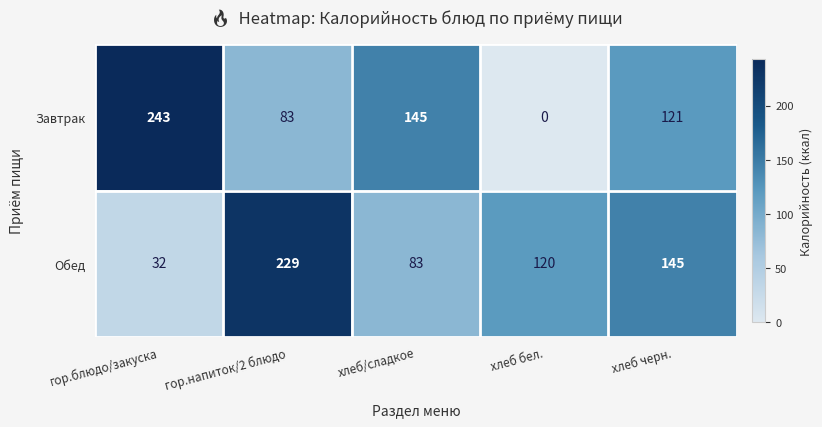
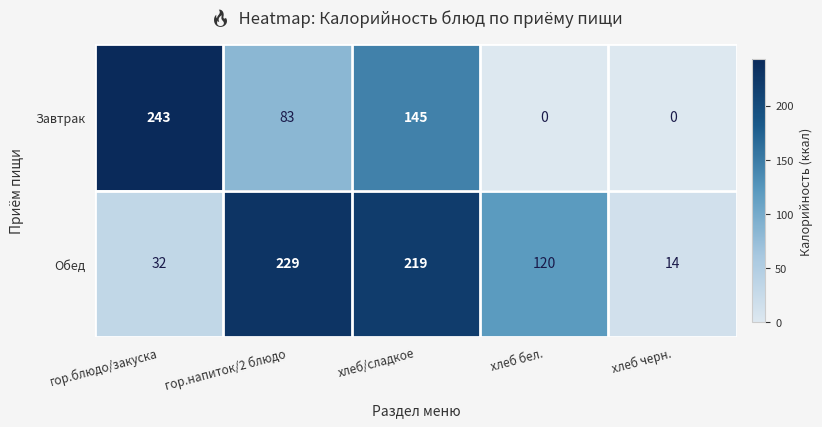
Завтрак, хлеб черн.: 121 -> 0
Обед, хлеб/сладкое: 83 -> 219
Обед, хлеб черн.: 145 -> 14
